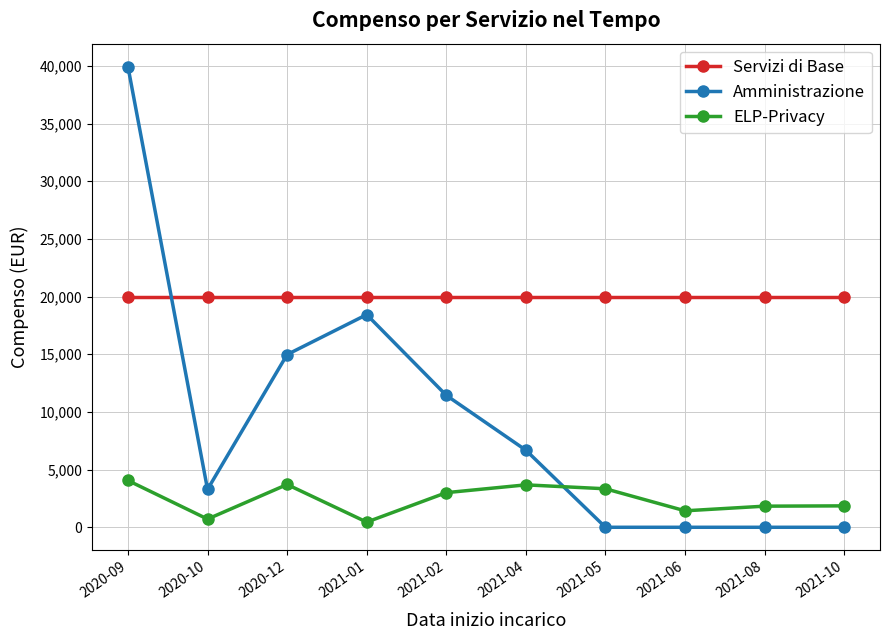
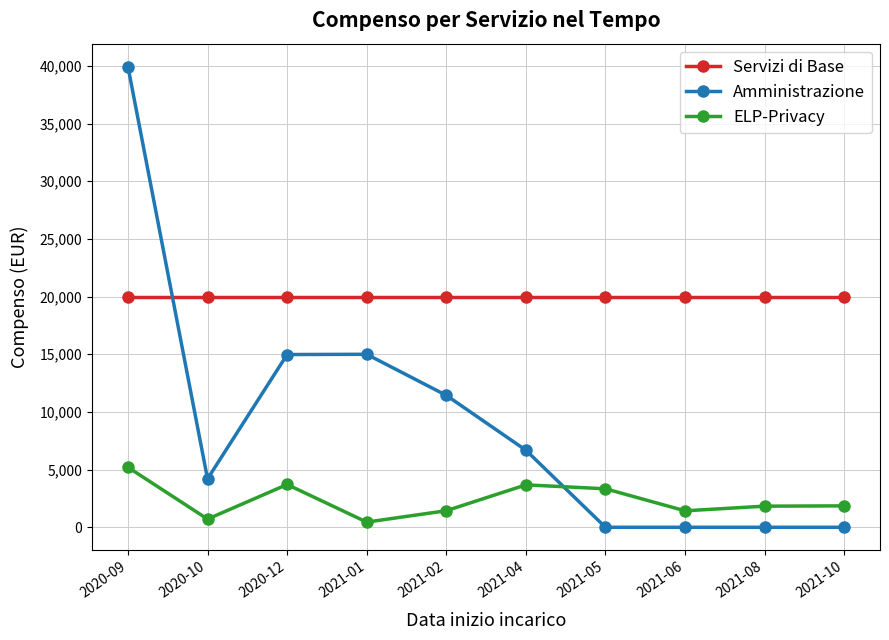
ELP-Privacy, 2020-09: 4,100 -> 5,200
Amministrazione, 2020-10: 3,300 -> 4,200
Amministrazione, 2021-01: 18,400 -> 15,000
ELP-Privacy, 2021-02: 3,000 -> 1,400
